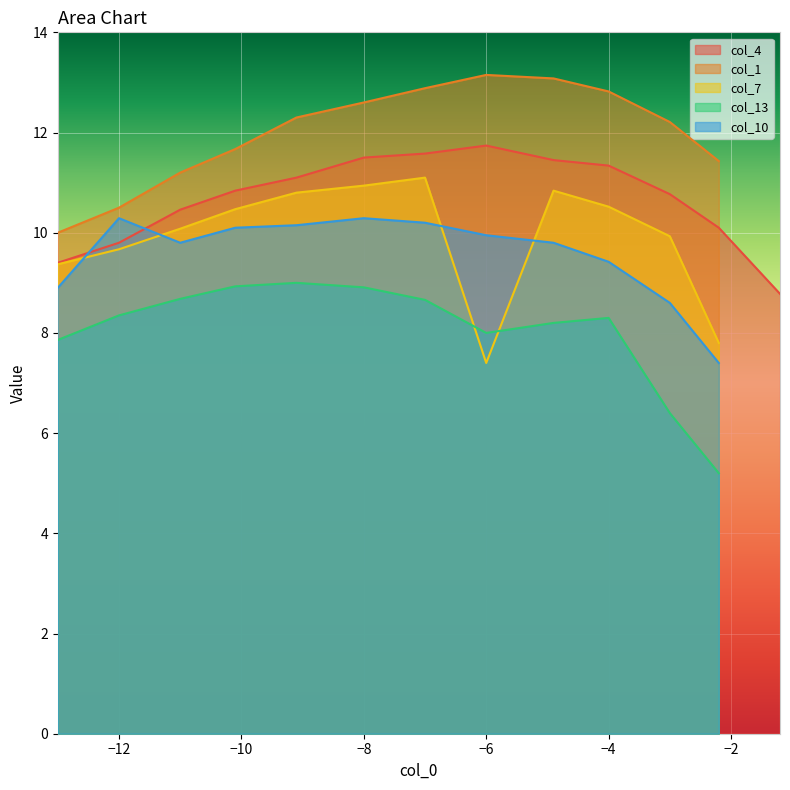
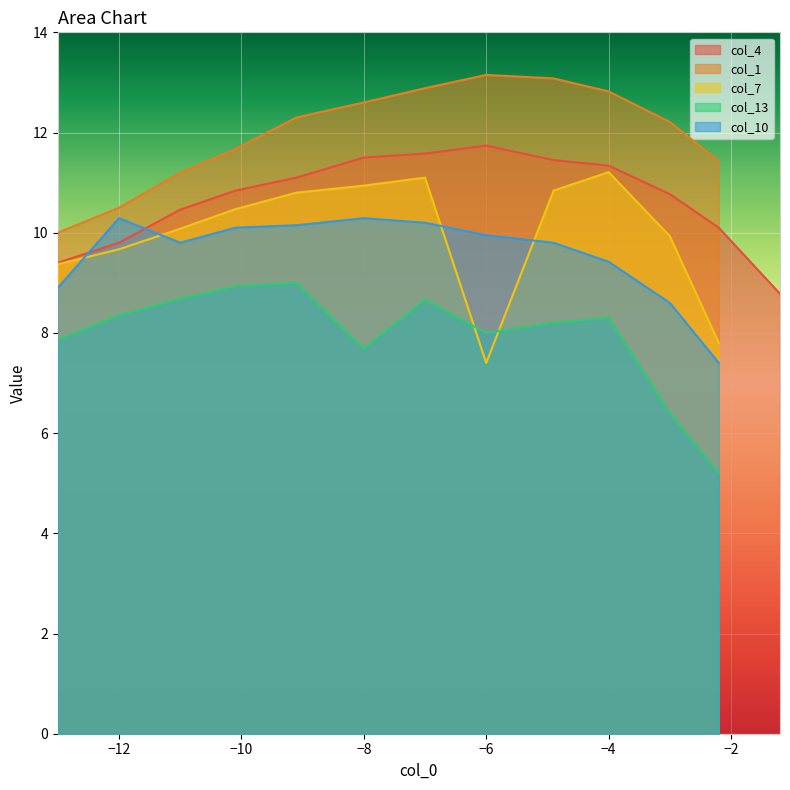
col_13, −8: 8.9 -> 7.7
col_7, −4: 10.5 -> 11.2
